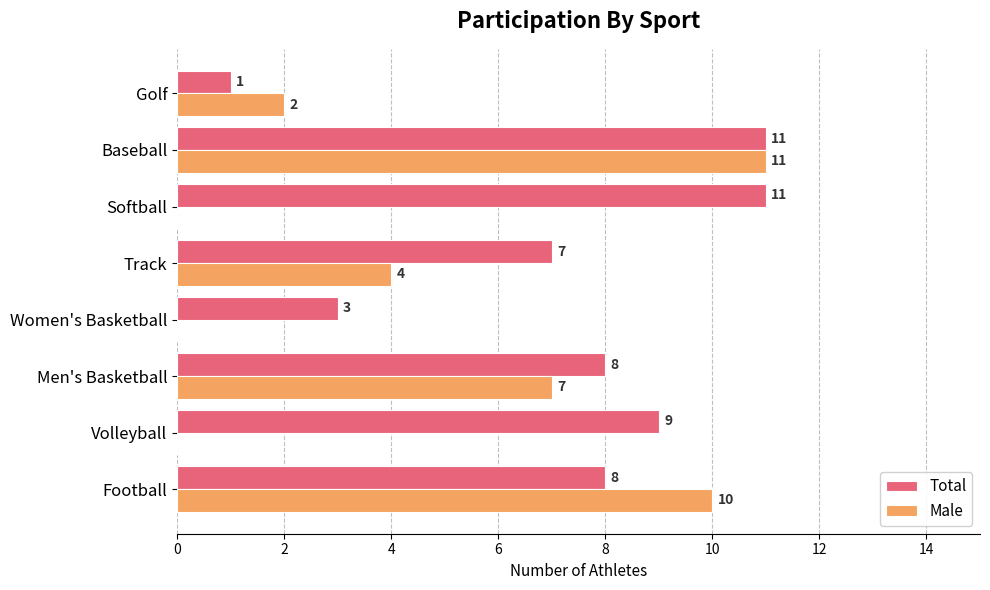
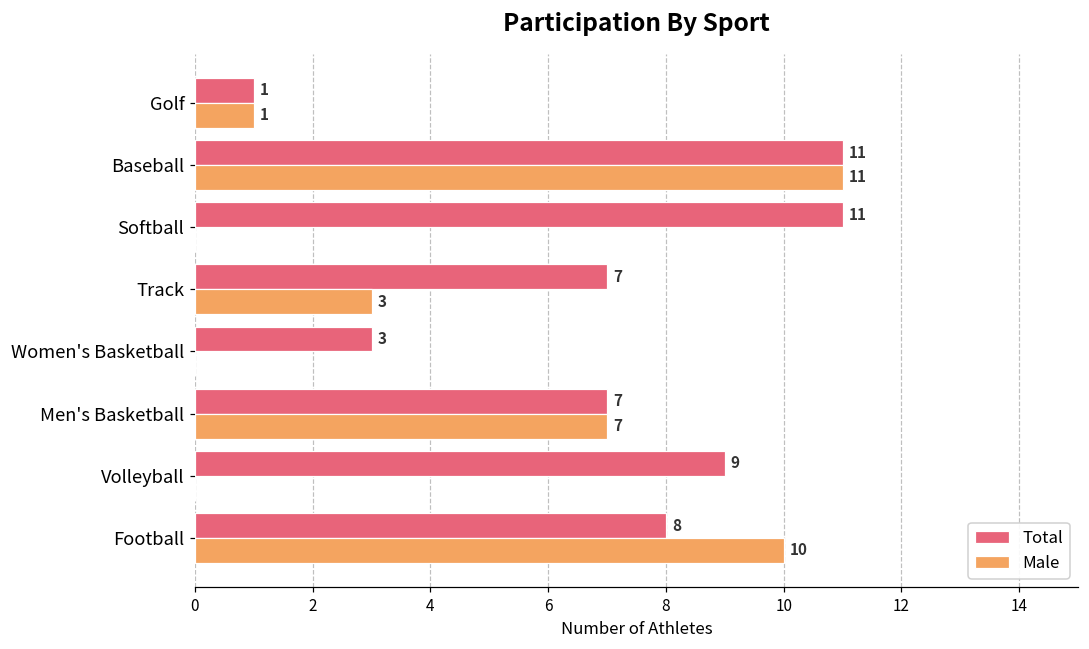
Male, Golf: 2 -> 1
Male, Track: 4 -> 3
Total, Men's Basketball: 8 -> 7
